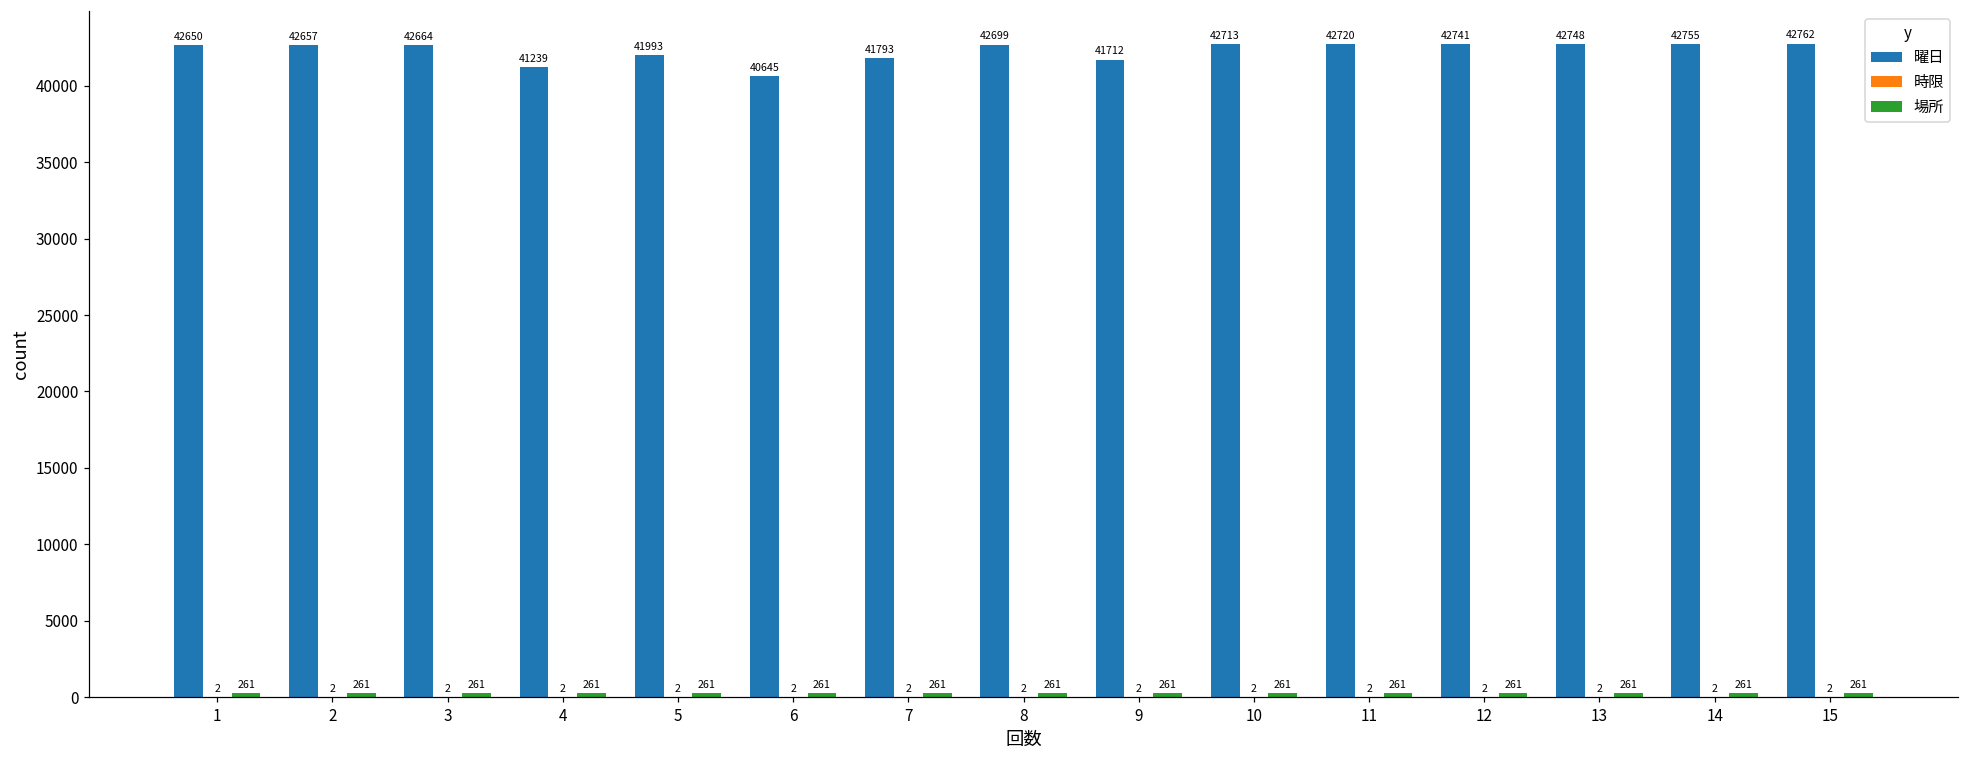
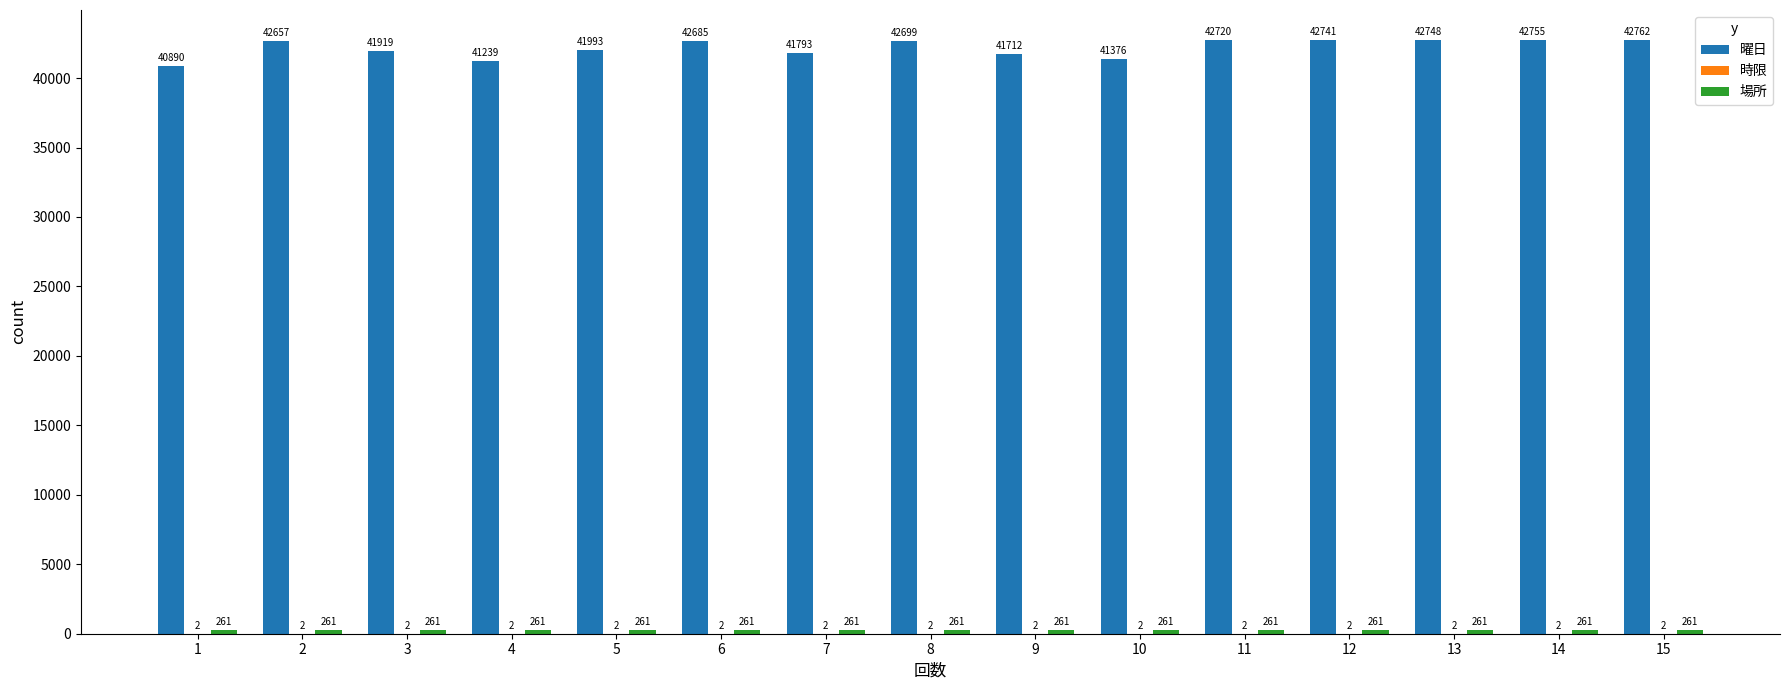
曜日, 1: 42650 -> 40890
曜日, 3: 42664 -> 41919
曜日, 6: 40645 -> 42685
曜日, 10: 42713 -> 41376
